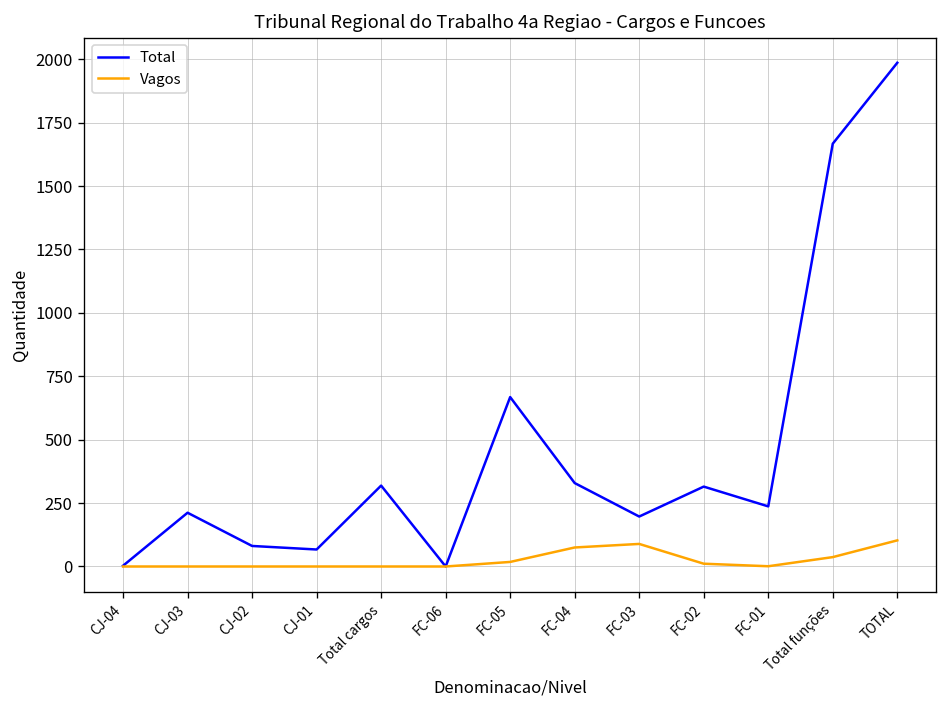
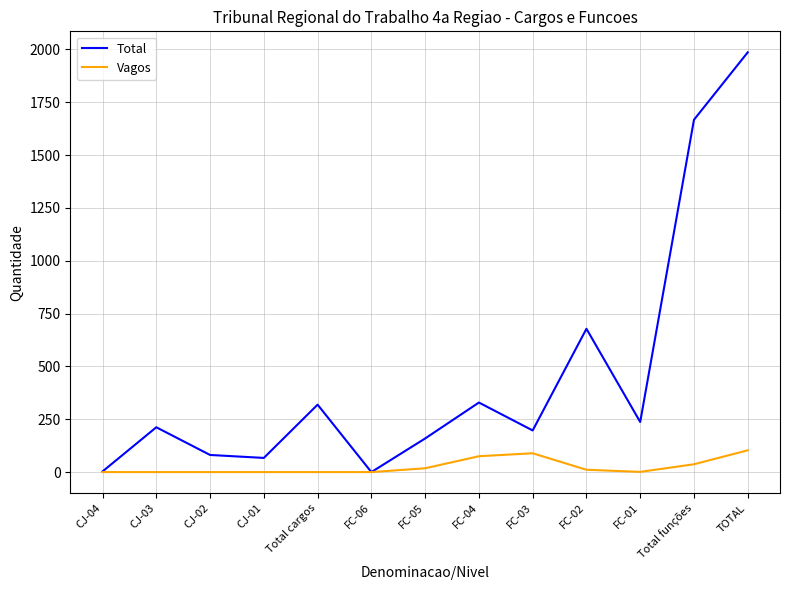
Total, FC-05: 670 -> 160
Total, FC-02: 320 -> 680
